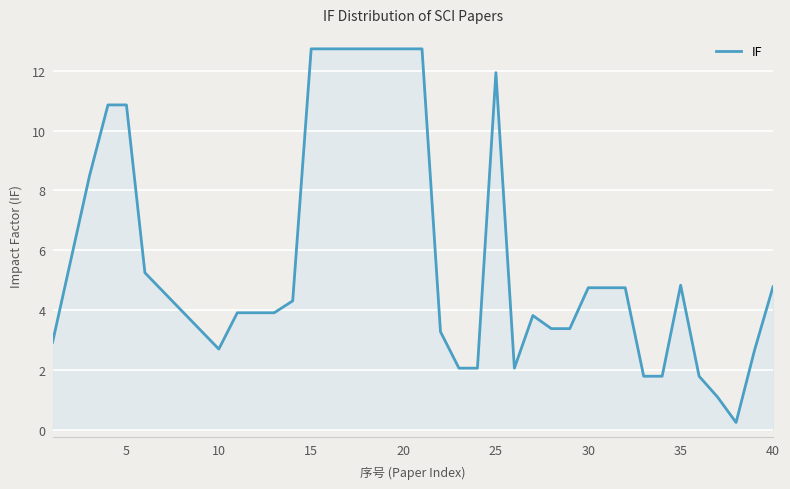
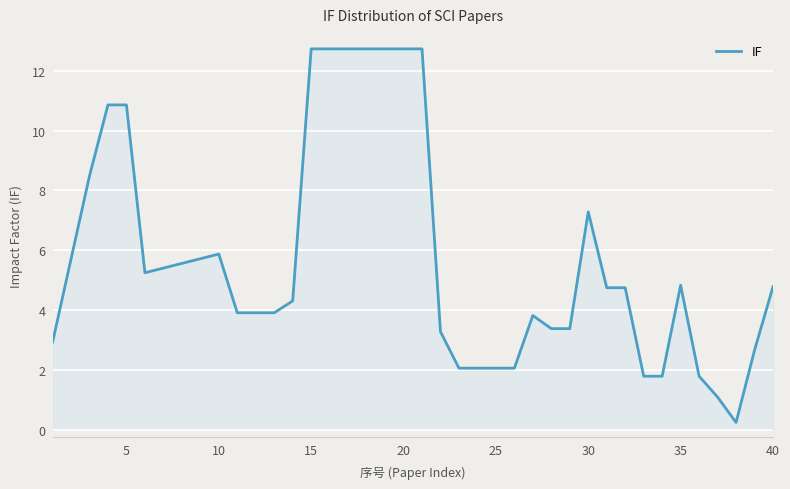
10: 2.7 -> 5.9
25: 11.9 -> 2.1
30: 4.7 -> 7.3
